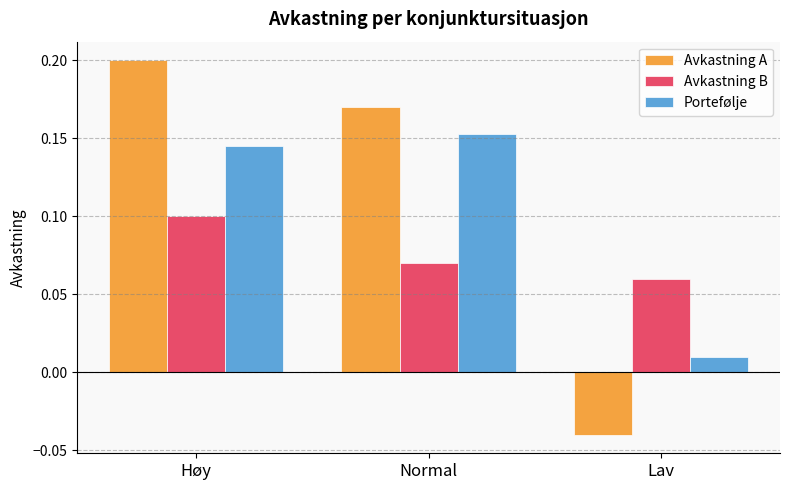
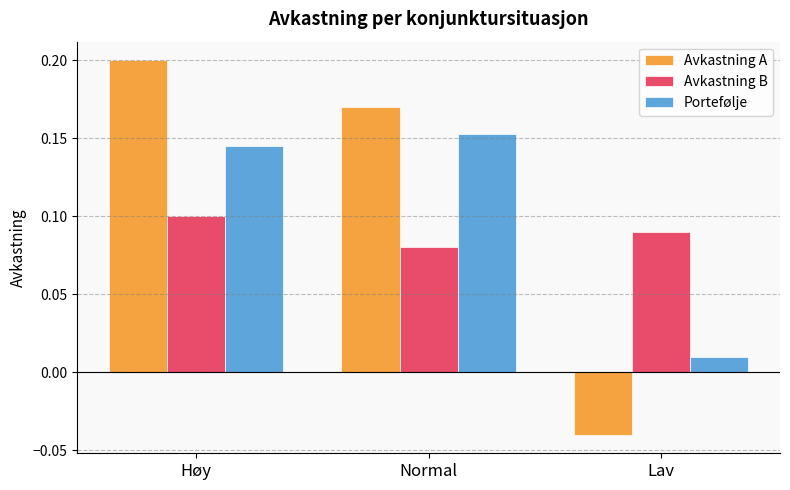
Avkastning B, Normal: 0.07 -> 0.08
Avkastning B, Lav: 0.06 -> 0.09
